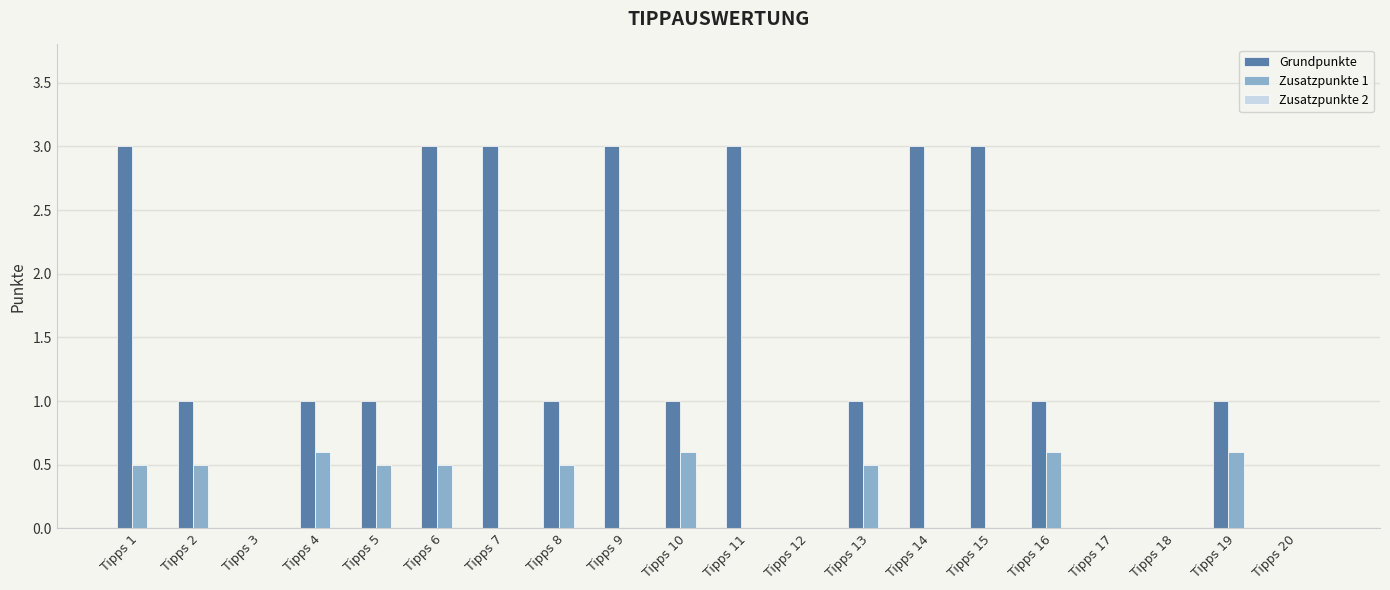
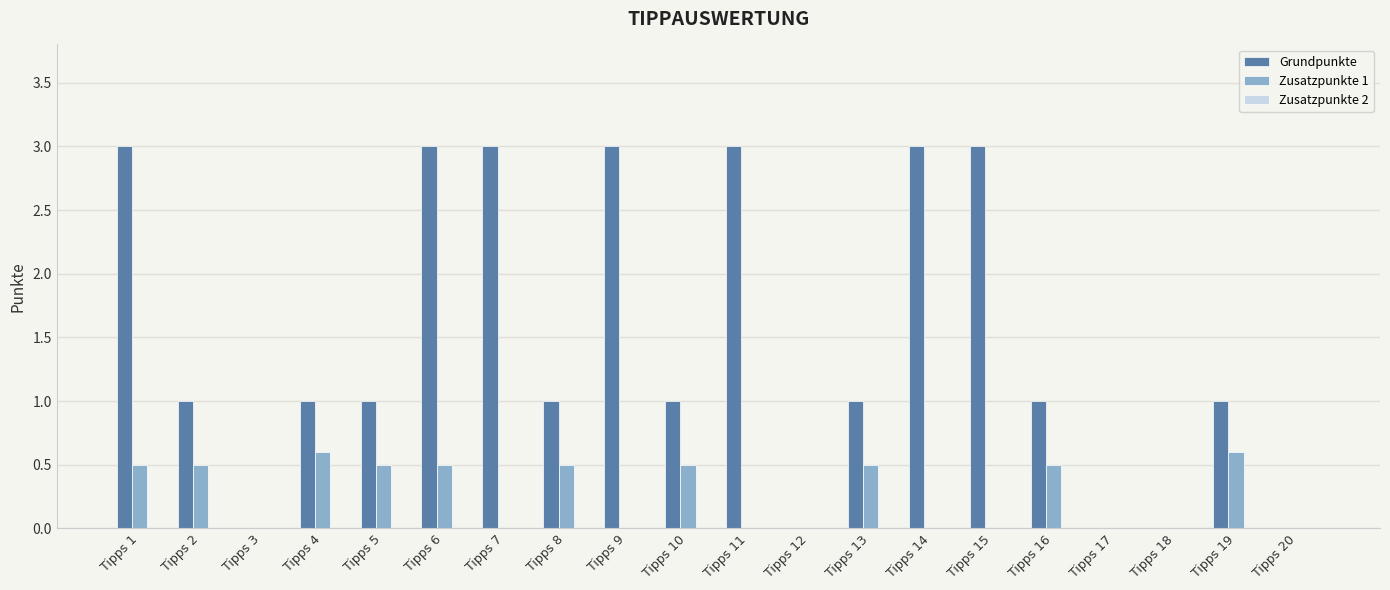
Zusatzpunkte 1, Tipps 10: 0.6 -> 0.5
Zusatzpunkte 1, Tipps 16: 0.6 -> 0.5
